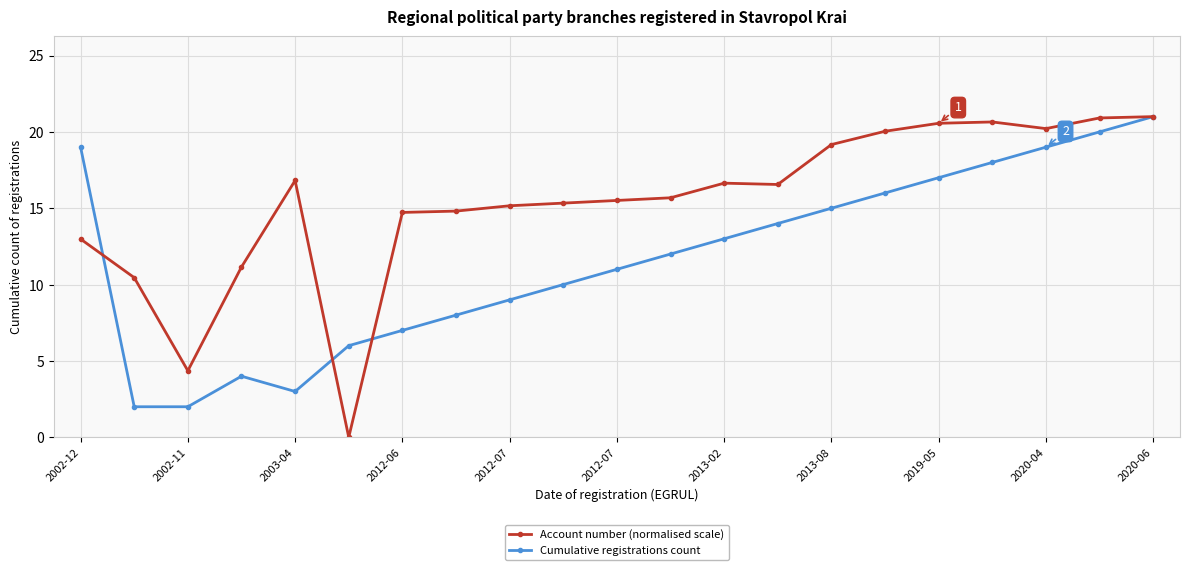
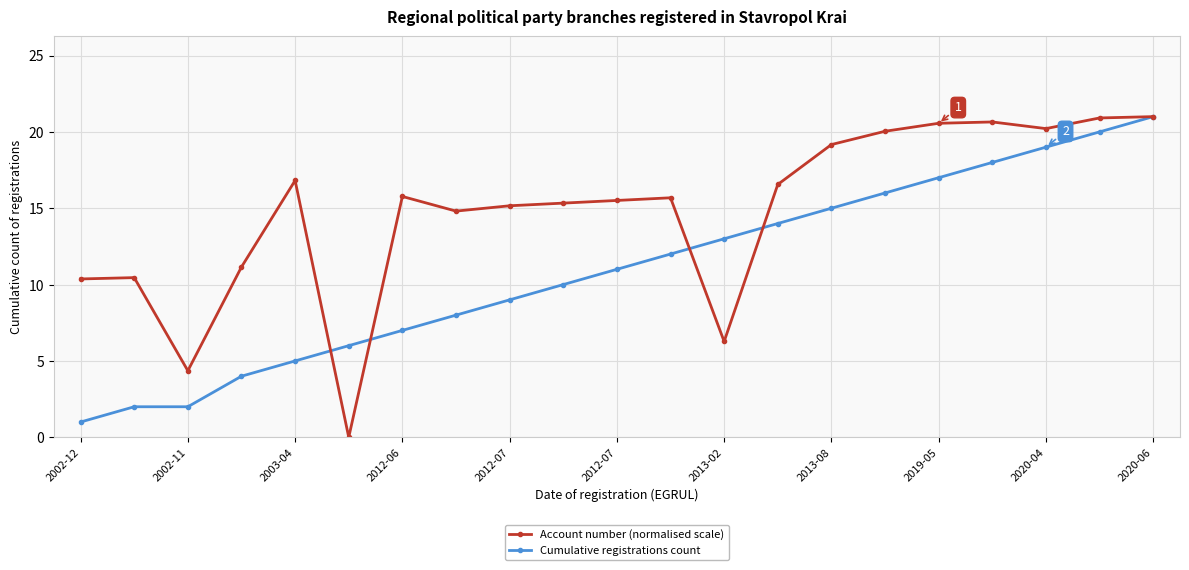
Cumulative registrations count, 2002-12: 19 -> 1
Account number (normalised scale), 2002-12: 13.0 -> 10.4
Cumulative registrations count, 2003-04: 3 -> 5
Account number (normalised scale), 2012-06: 14.7 -> 15.8
Account number (normalised scale), 2013-02: 16.6 -> 6.3
